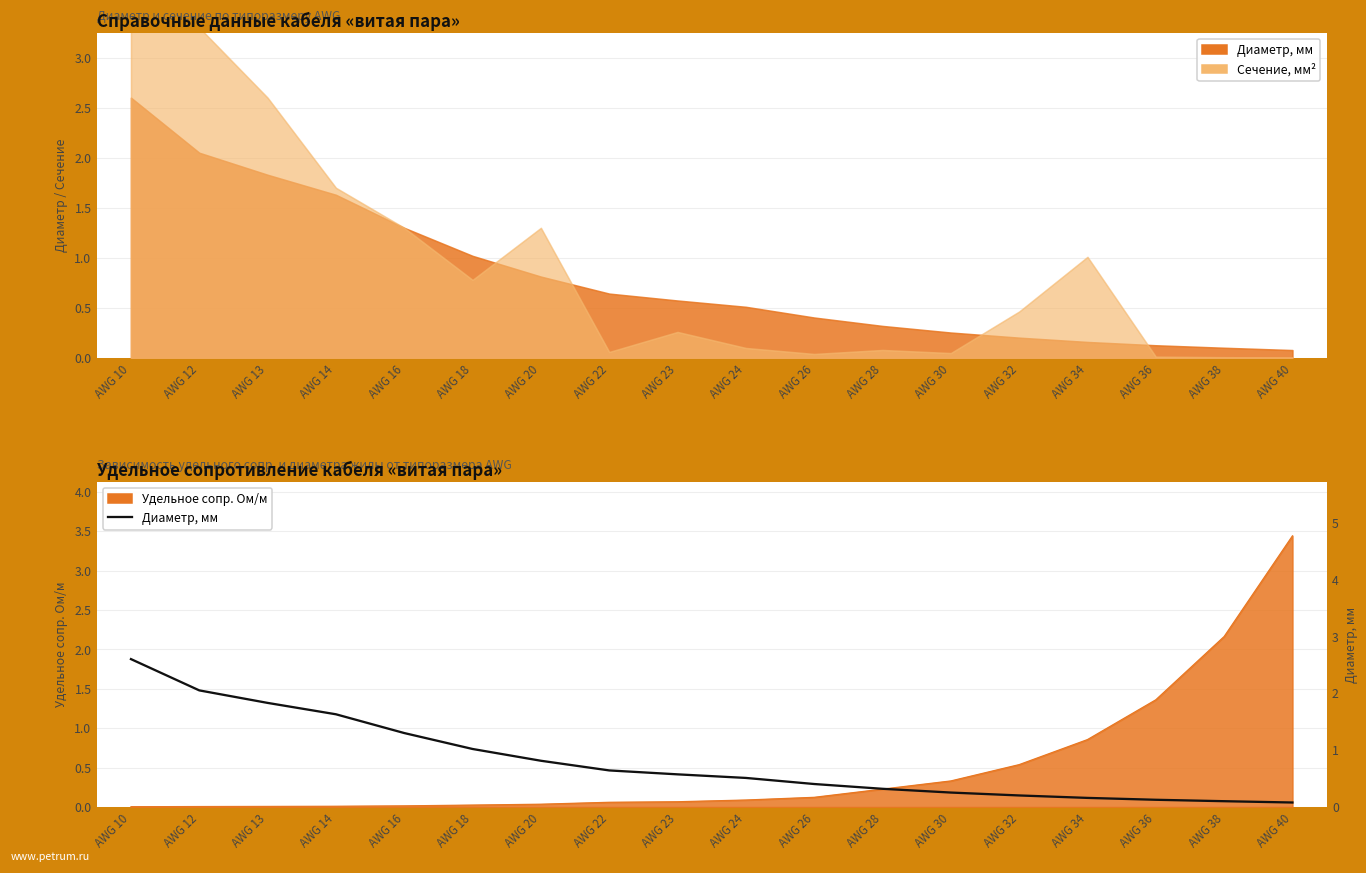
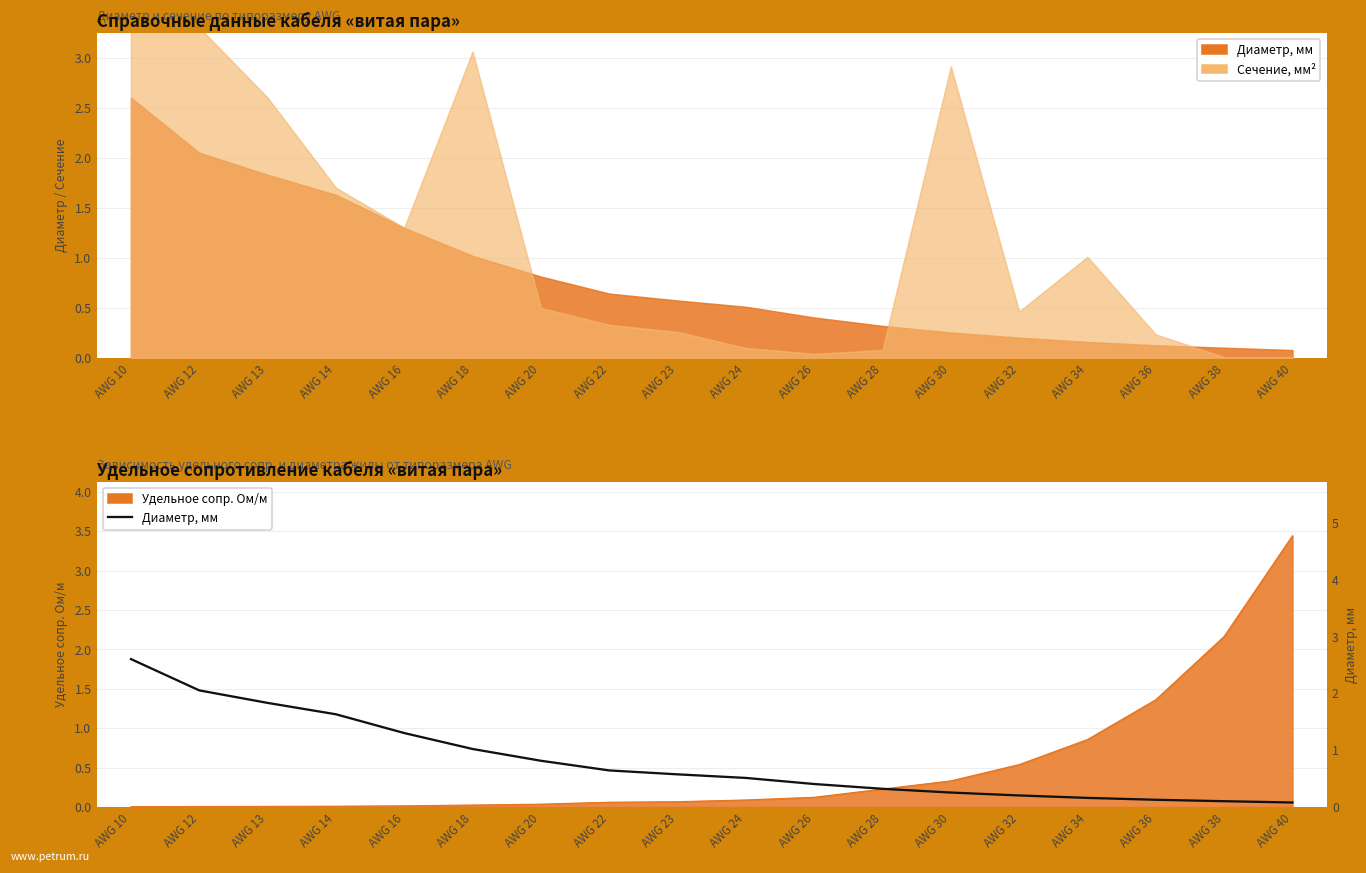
Справочные данные кабеля «витая пара», Сечение, мм², AWG 18: 0.8 -> 3.1
Справочные данные кабеля «витая пара», Сечение, мм², AWG 20: 1.3 -> 0.5
Справочные данные кабеля «витая пара», Сечение, мм², AWG 22: 0.1 -> 0.3
Справочные данные кабеля «витая пара», Сечение, мм², AWG 30: 0.0 -> 2.9
Справочные данные кабеля «витая пара», Сечение, мм², AWG 36: 0.0 -> 0.2
